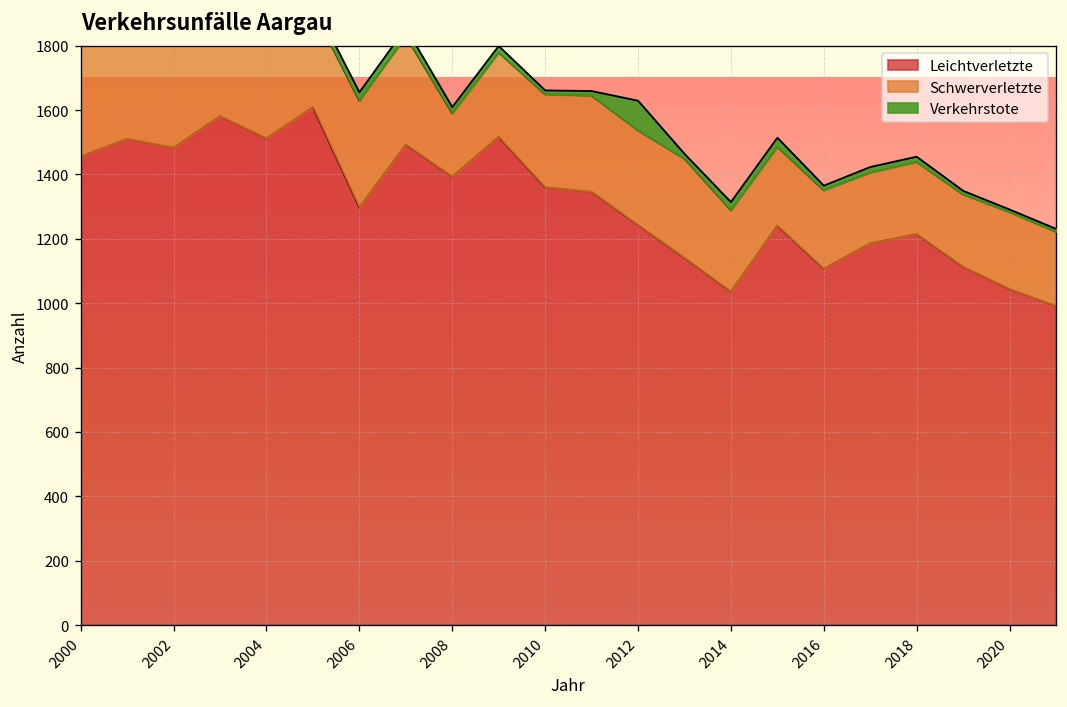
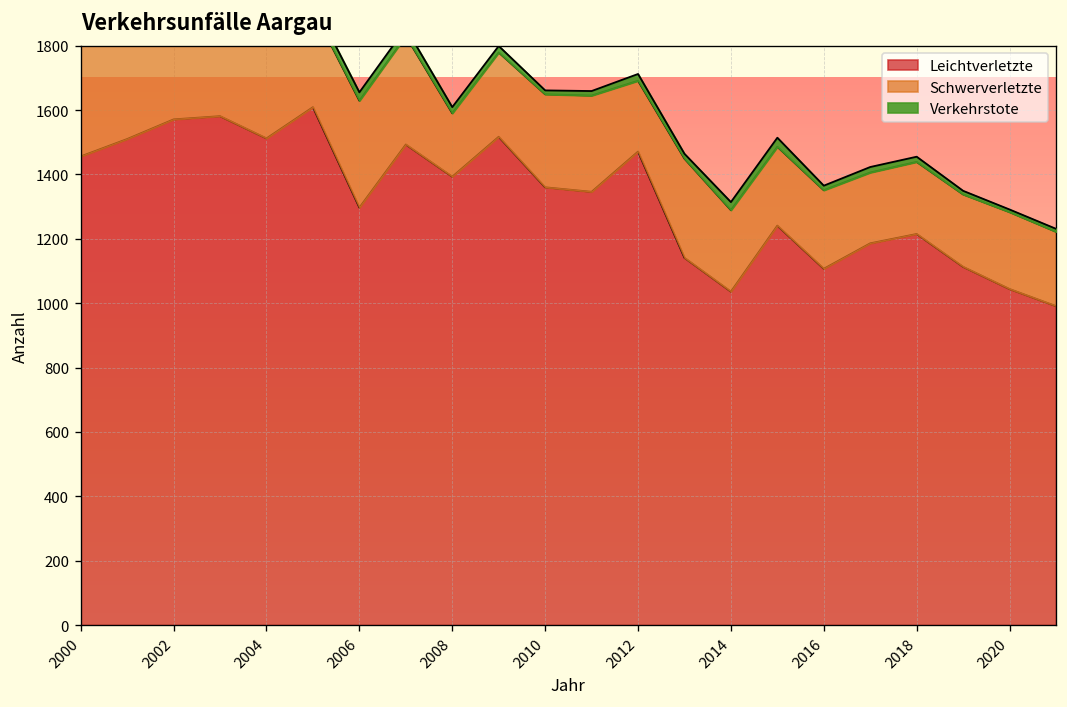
Leichtverletzte, 2002: 1480 -> 1570
Leichtverletzte, 2012: 1240 -> 1470
Schwerverletzte, 2012: 290 -> 220
Verkehrstote, 2012: 90 -> 20
